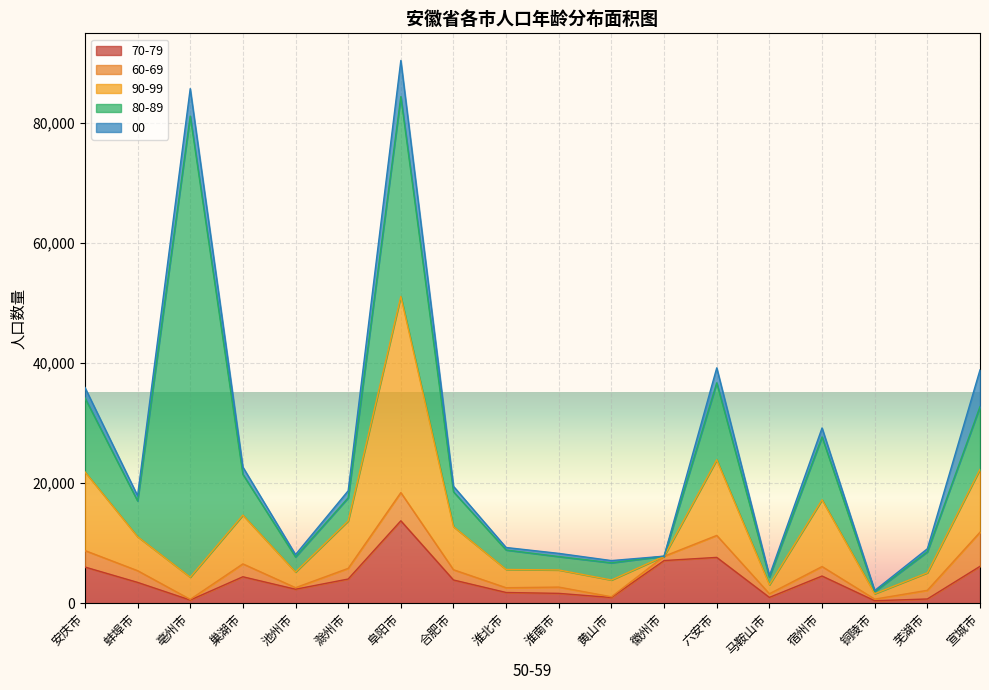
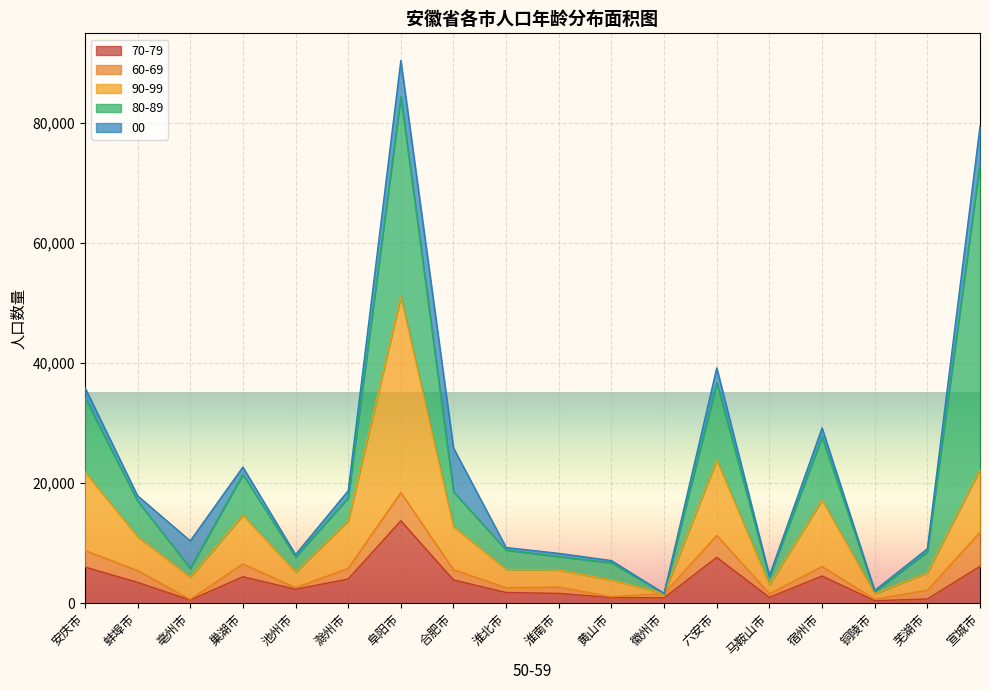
80-89, 亳州市: 77,000 -> 1,000
00, 合肥市: 1,000 -> 7,000
70-79, 徽州市: 7,000 -> 1,000
80-89, 宣城市: 10,000 -> 51,000
